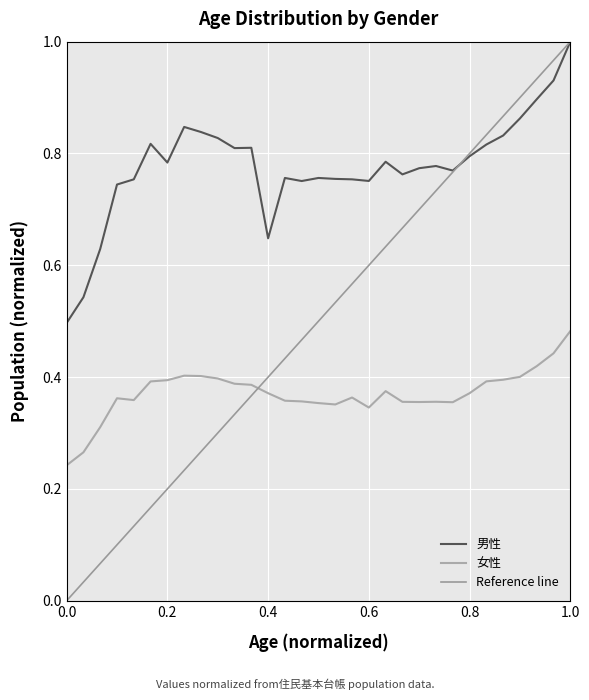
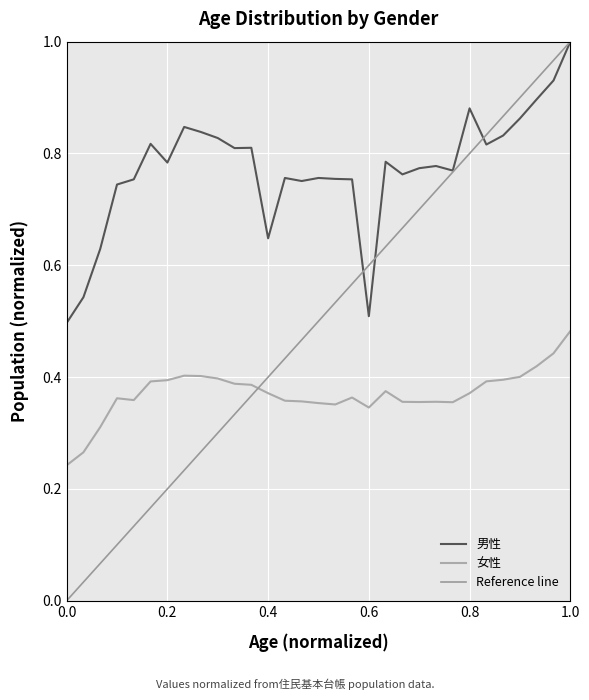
男性, 0.6: 0.75 -> 0.51
男性, 0.8: 0.80 -> 0.88
